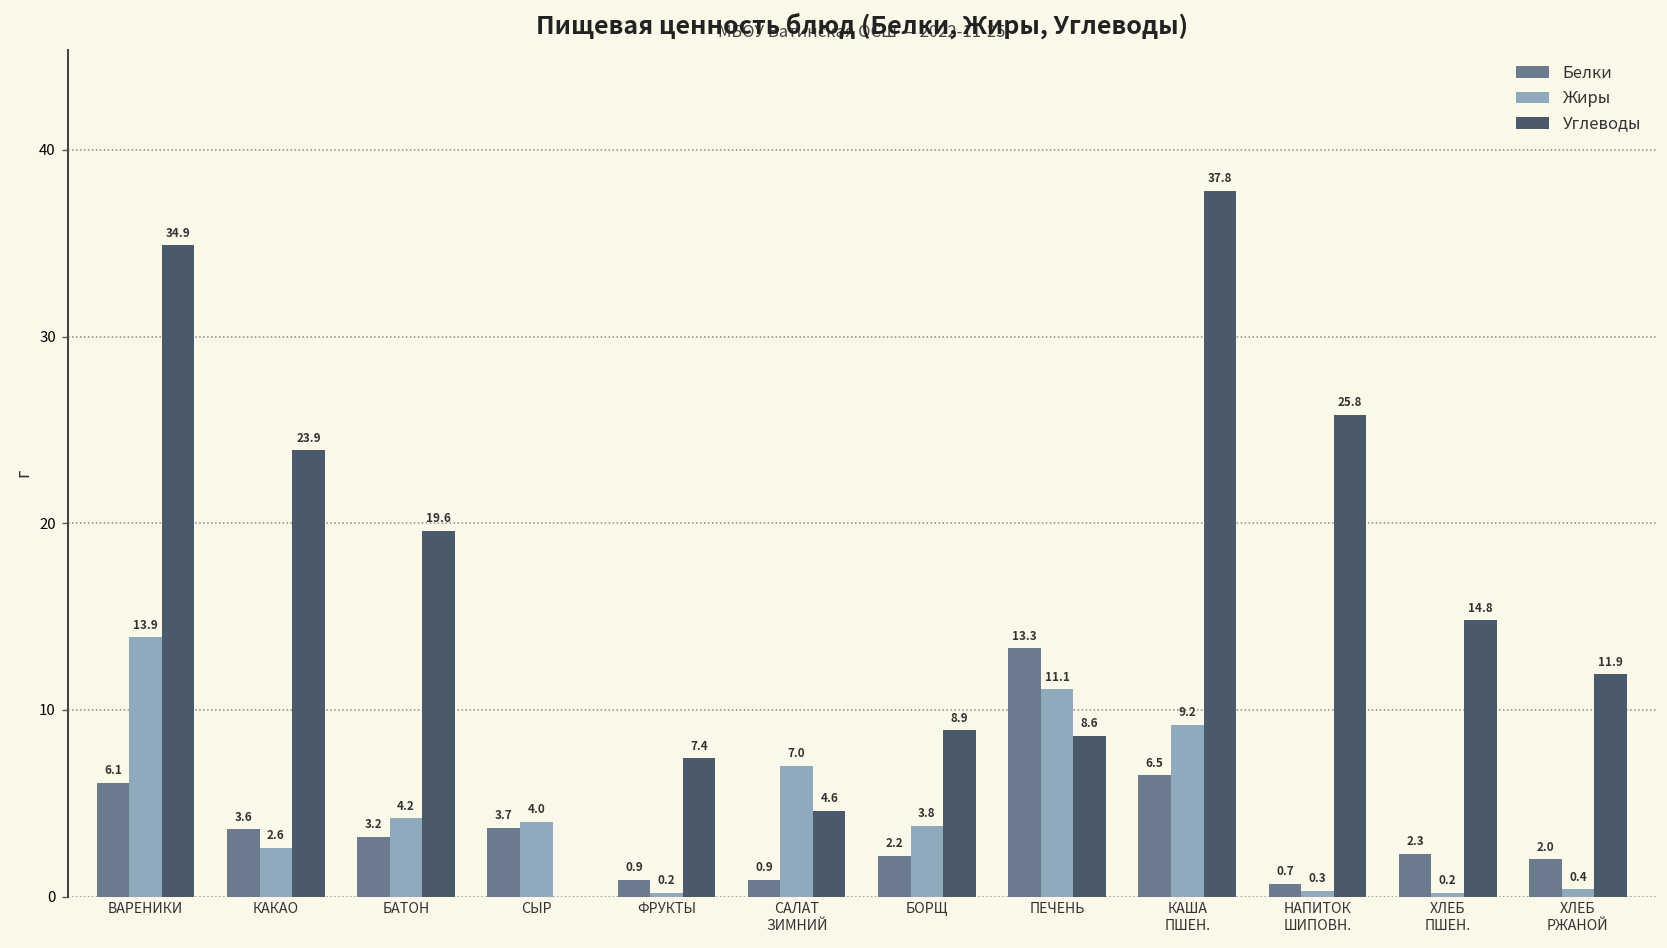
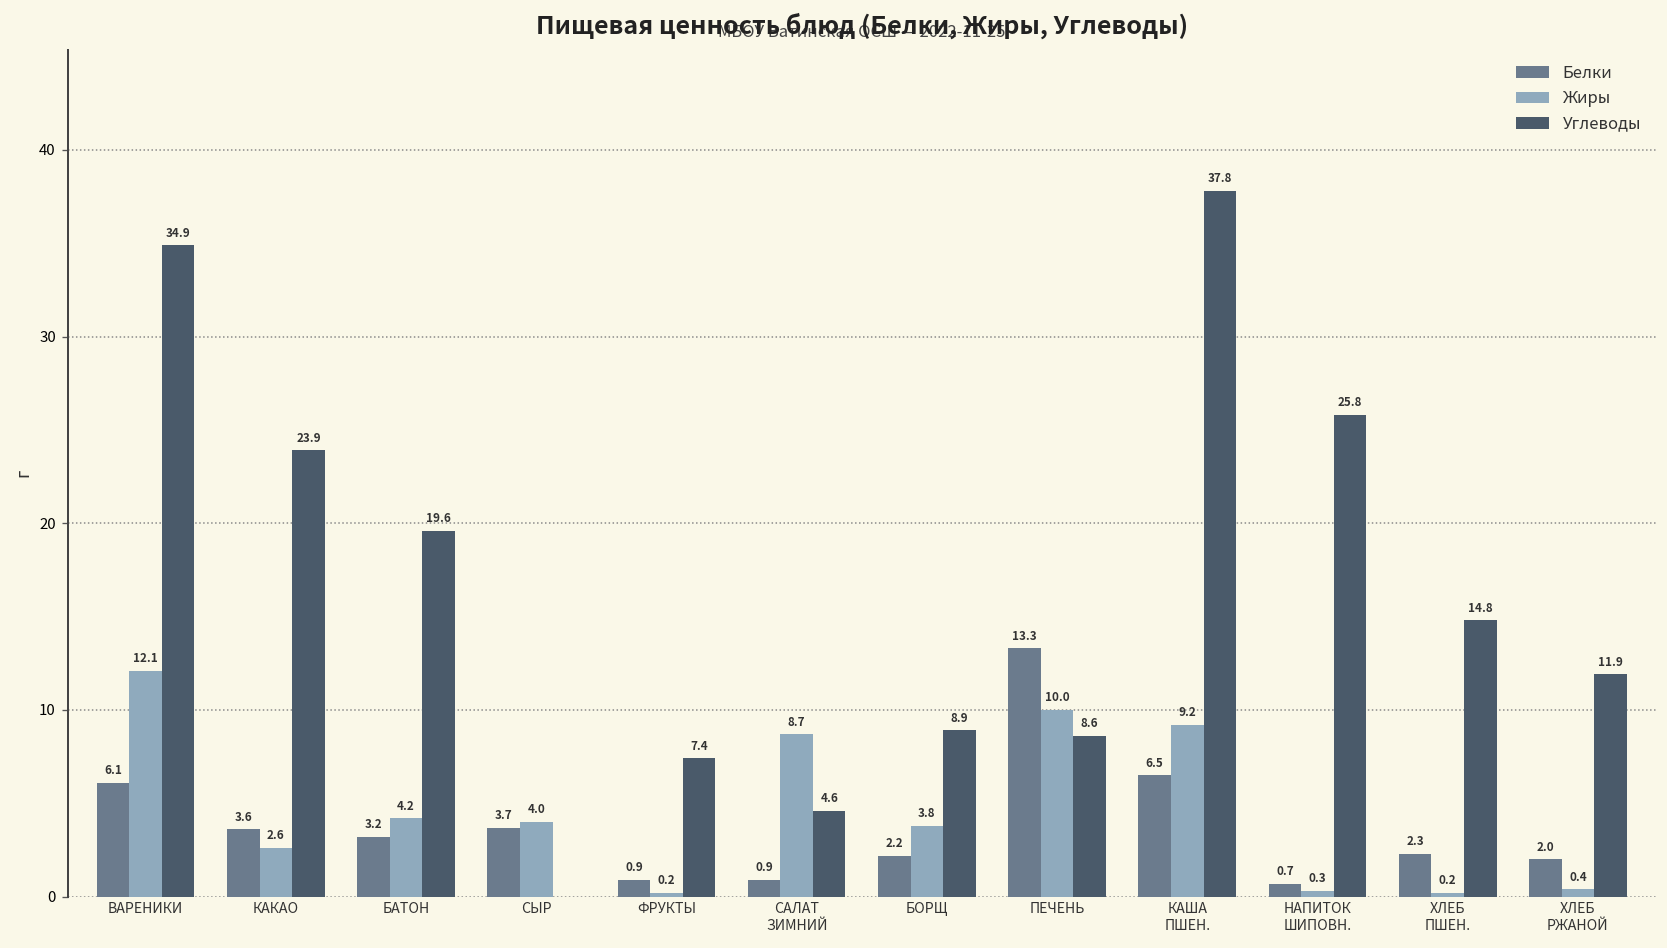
Жиры, ВАРЕНИКИ: 13.9 -> 12.1
Жиры, САЛАТ ЗИМНИЙ: 7.0 -> 8.7
Жиры, ПЕЧЕНЬ: 11.1 -> 10.0
